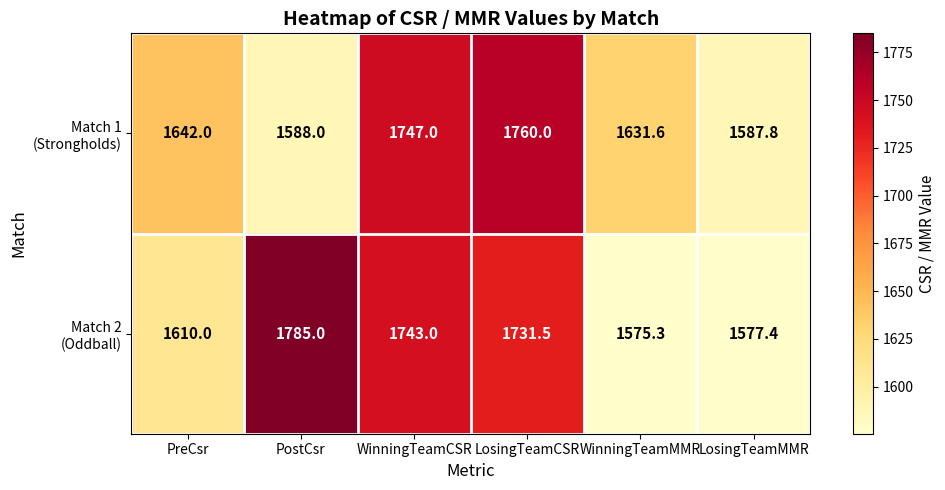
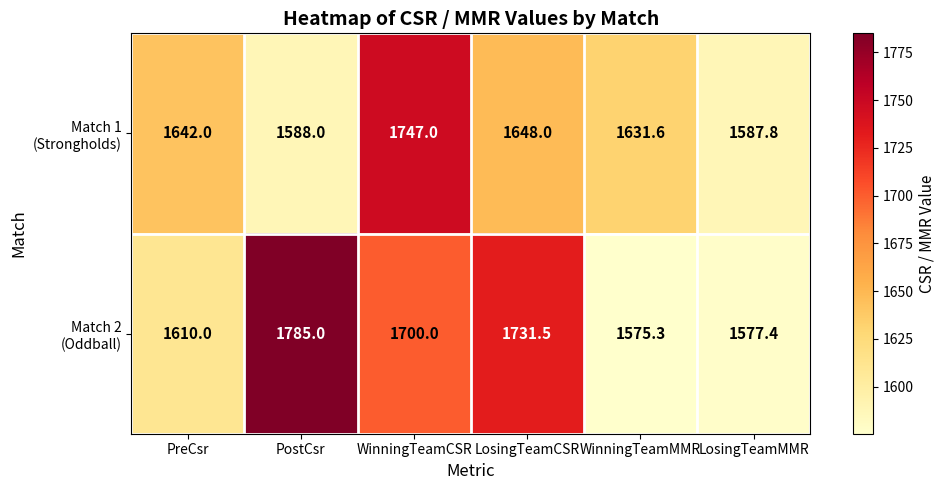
Match 1 (Strongholds), LosingTeamCSR: 1760.0 -> 1648.0
Match 2 (Oddball), WinningTeamCSR: 1743.0 -> 1700.0
